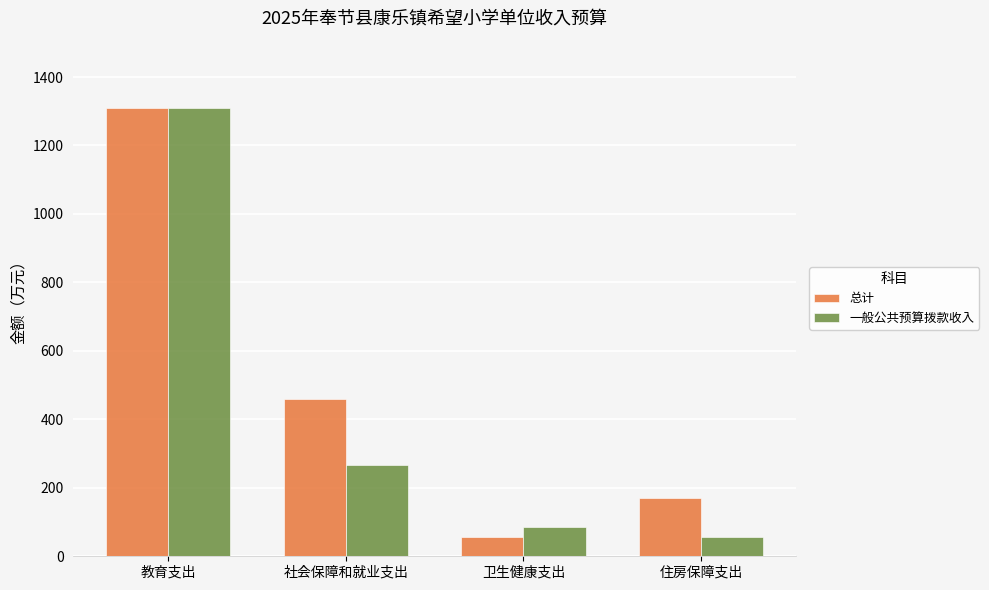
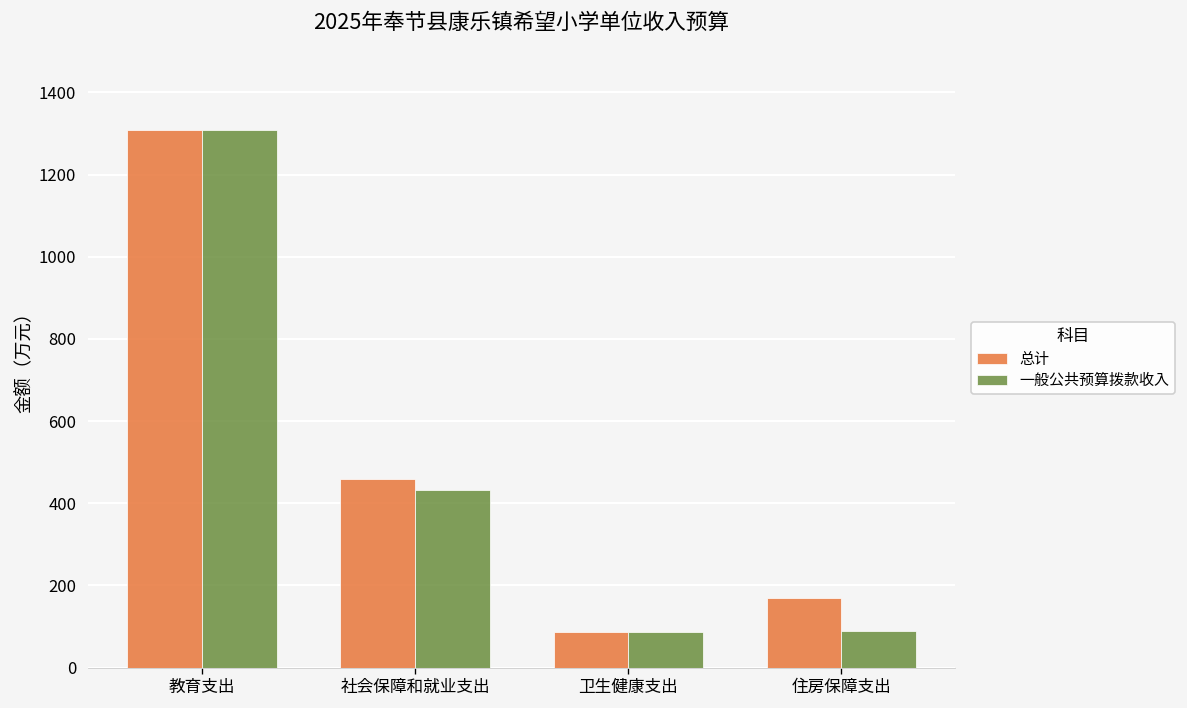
一般公共预算拨款收入, 社会保障和就业支出: 270 -> 430
总计, 卫生健康支出: 60 -> 90
一般公共预算拨款收入, 住房保障支出: 60 -> 90
